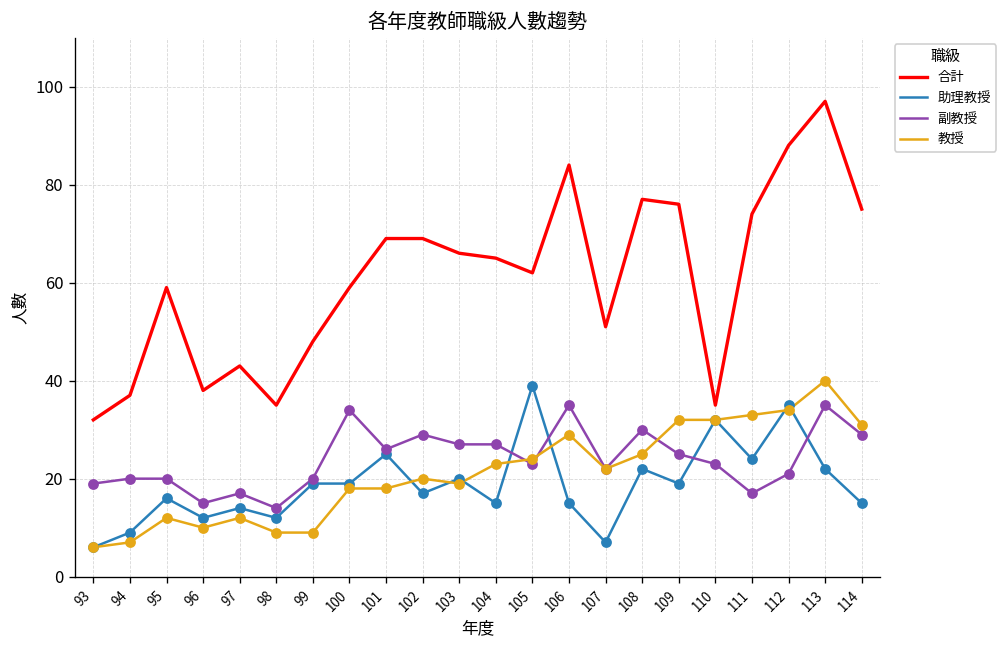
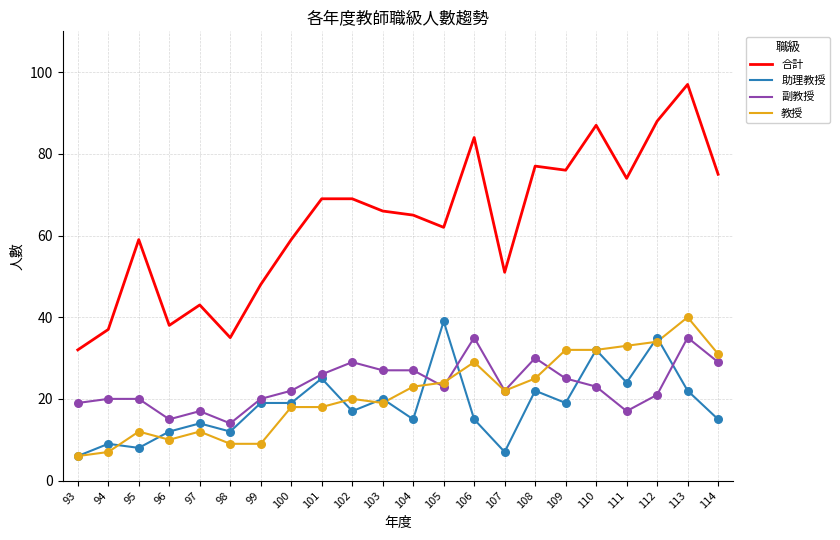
助理教授, 95: 16 -> 8
副教授, 100: 34 -> 22
合計, 110: 35 -> 87
